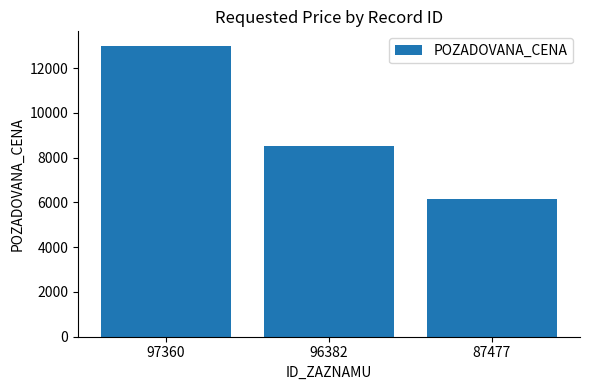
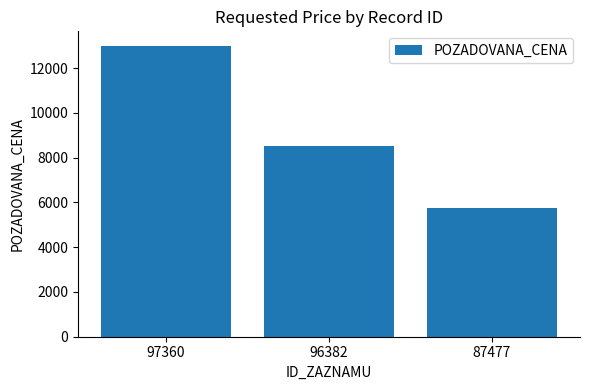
87477: 6200 -> 5700
